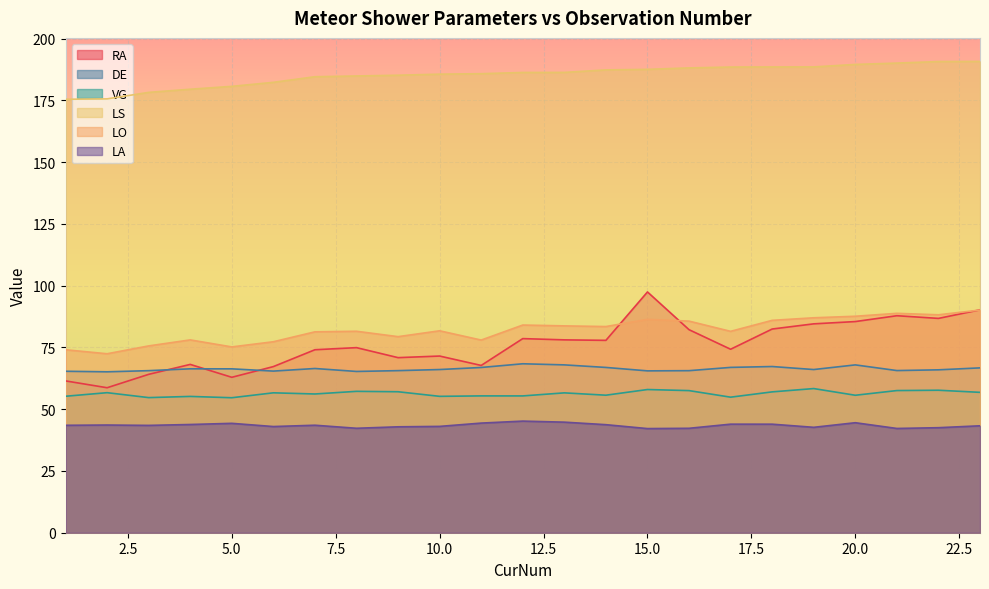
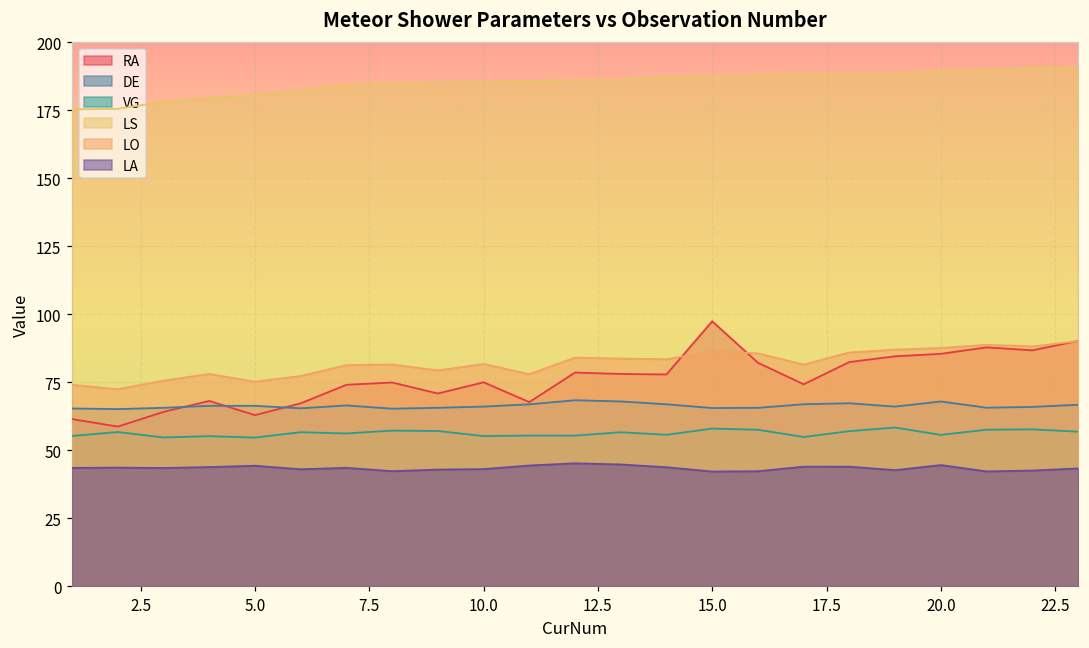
RA, 10.0: 72 -> 75
